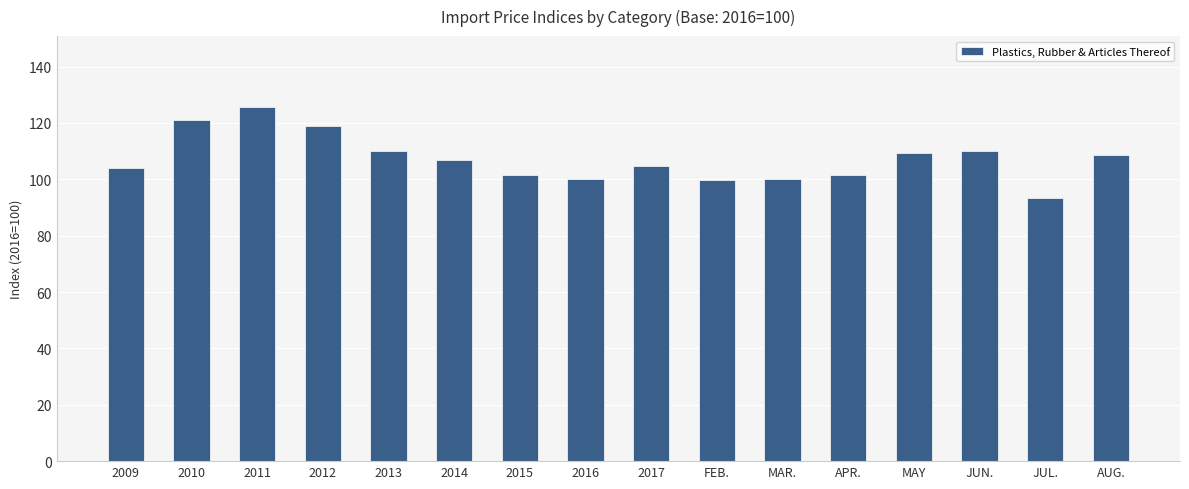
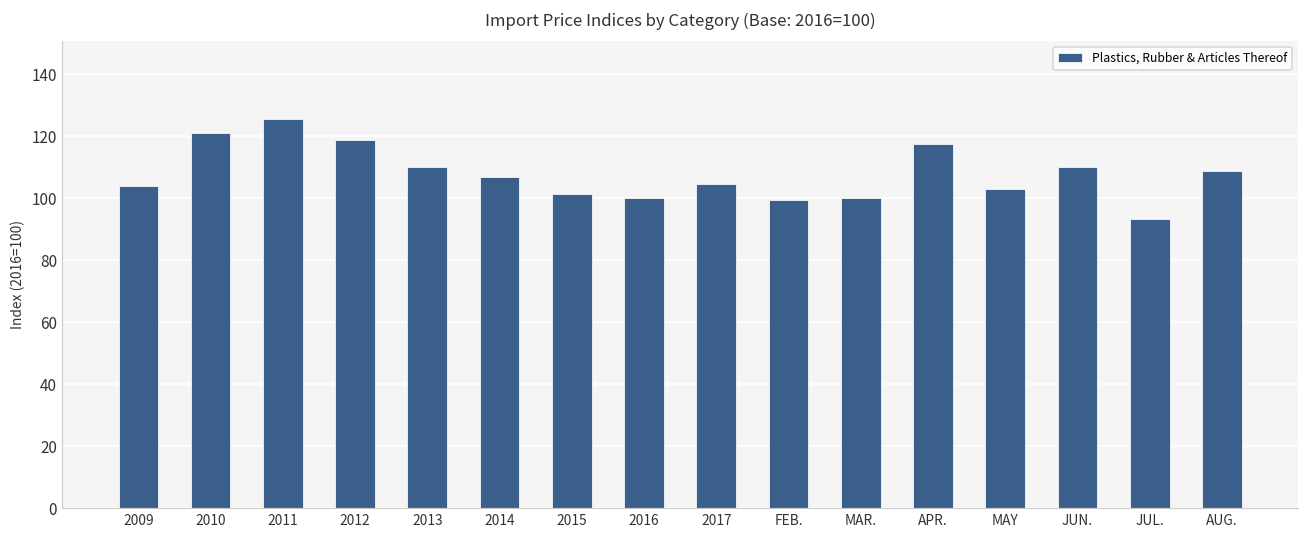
APR.: 102 -> 117
MAY: 109 -> 103
